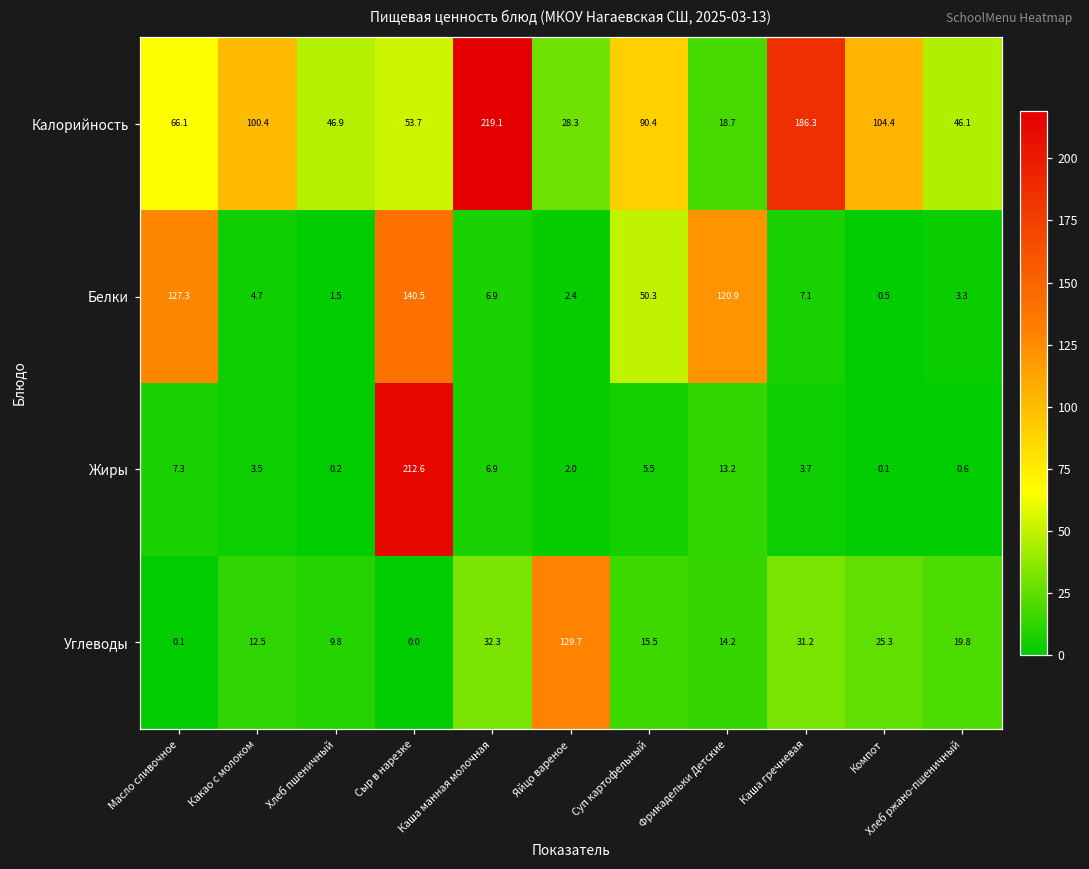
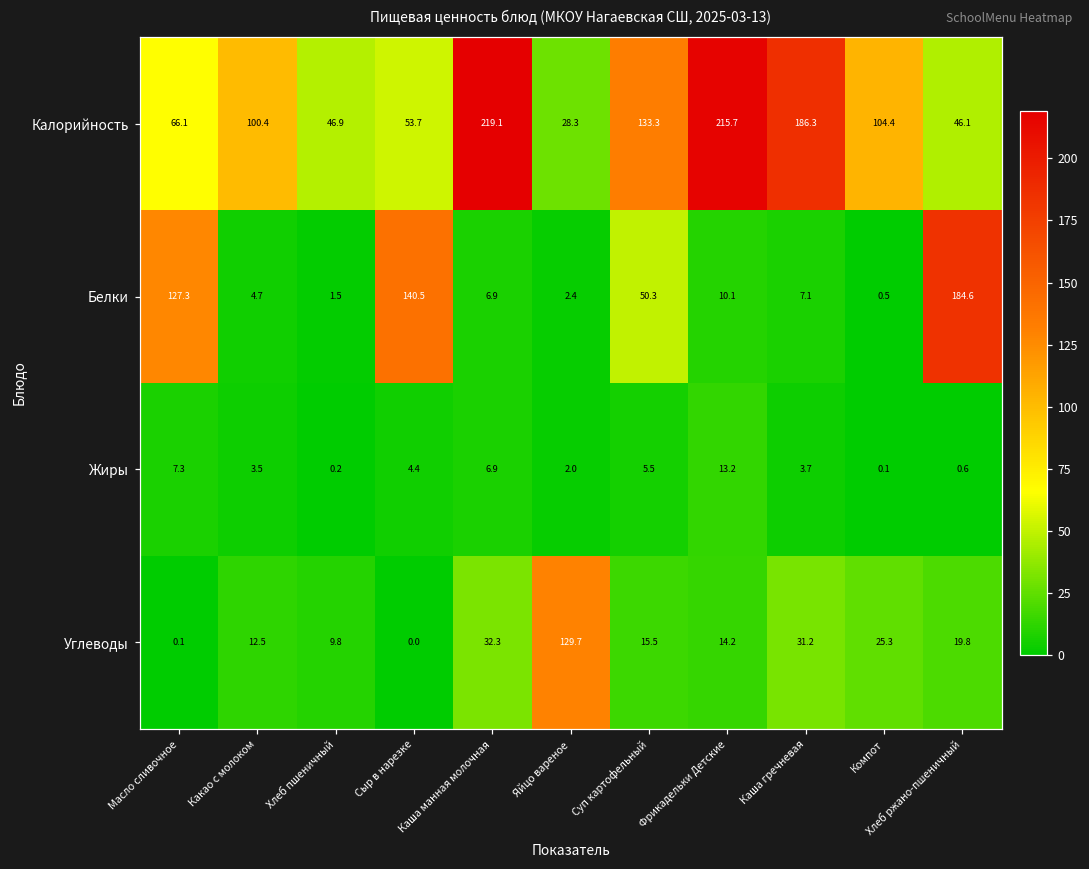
Калорийность, Суп картофельный: 90.4 -> 133.3
Калорийность, Фрикадельки Детские: 18.7 -> 215.7
Белки, Фрикадельки Детские: 120.9 -> 10.1
Белки, Хлеб ржано-пшеничный: 3.3 -> 184.6
Жиры, Сыр в нарезке: 212.6 -> 4.4
